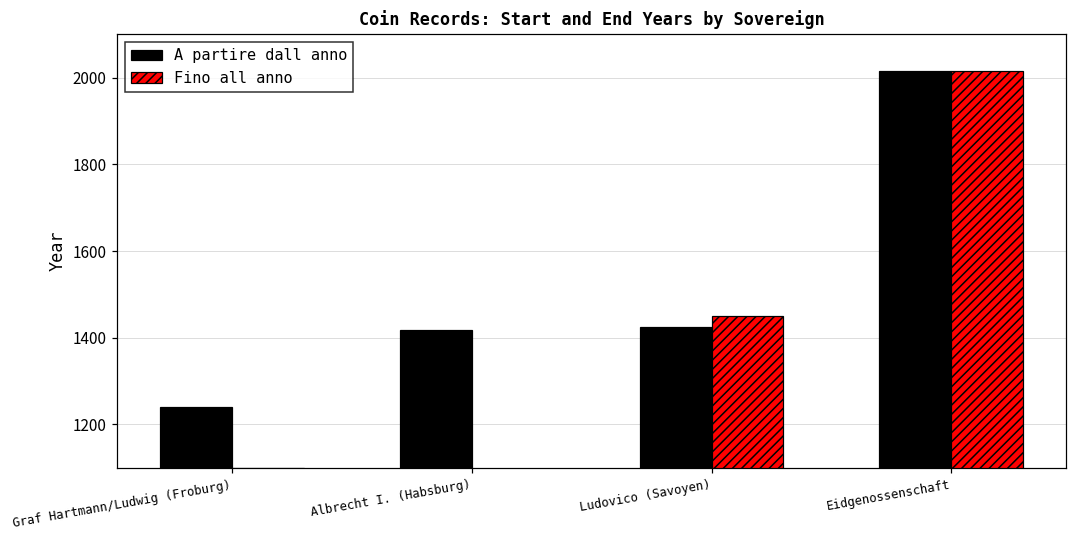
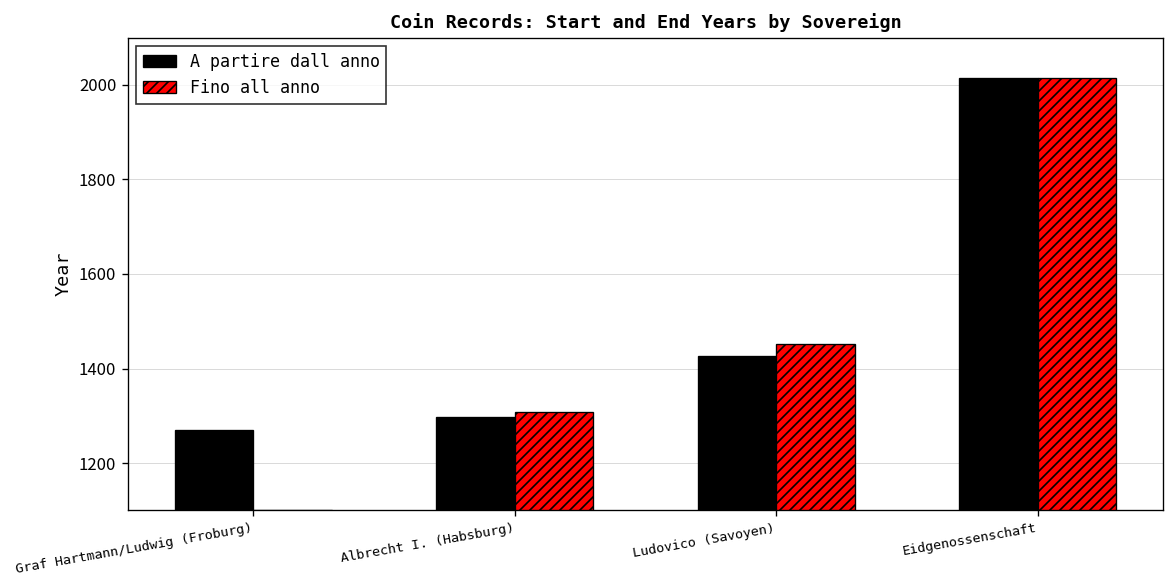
A partire dall anno, Graf Hartmann/Ludwig (Froburg): 1240 -> 1270
A partire dall anno, Albrecht I. (Habsburg): 1420 -> 1300
Fino all anno, Albrecht I. (Habsburg): 1100 -> 1310
